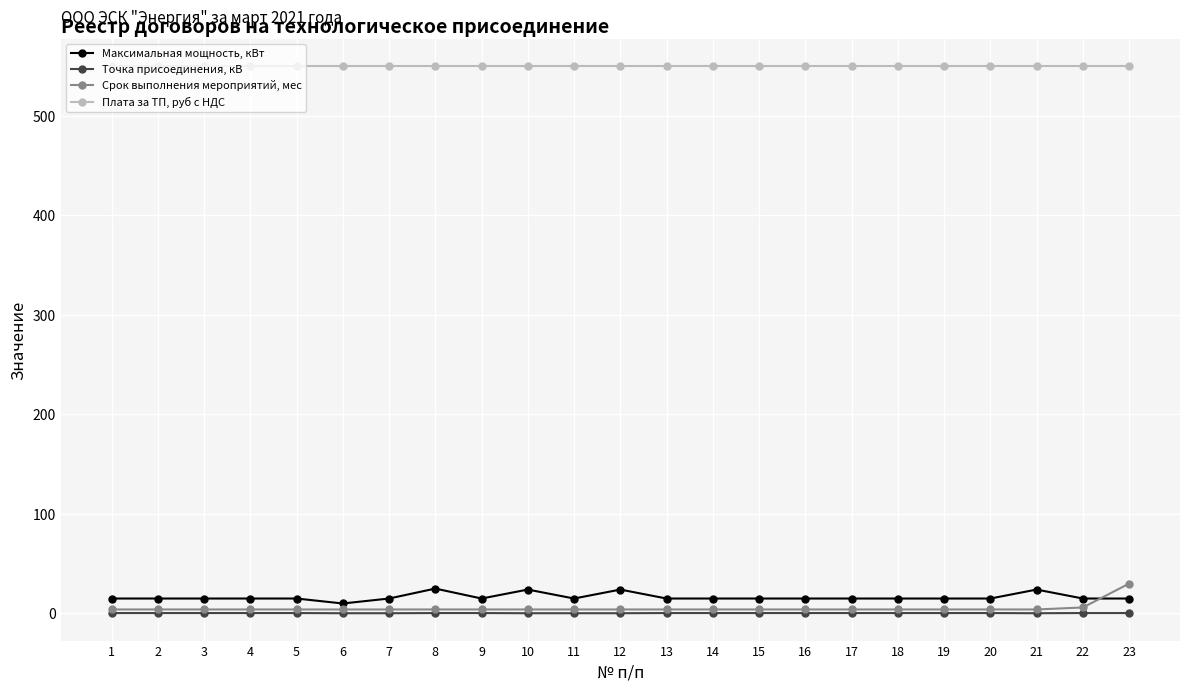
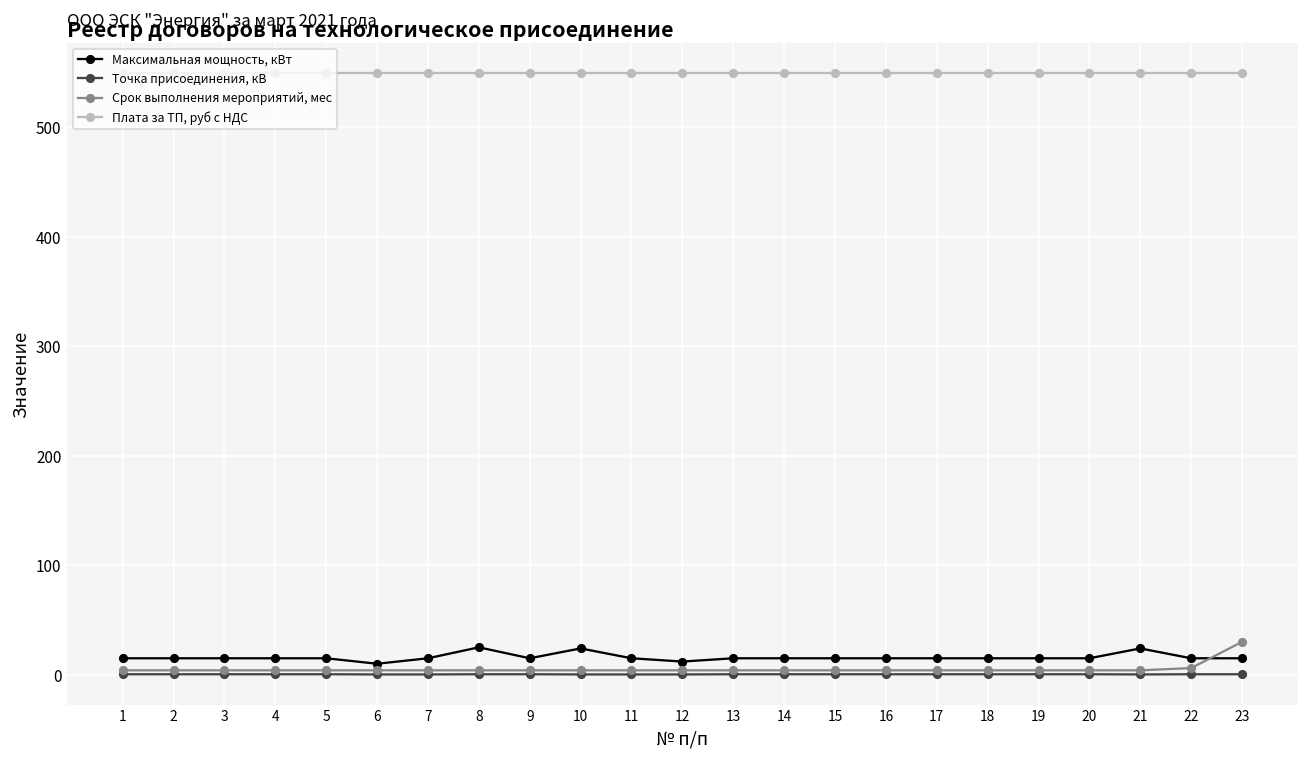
Максимальная мощность, кВт, 12: 20 -> 10
